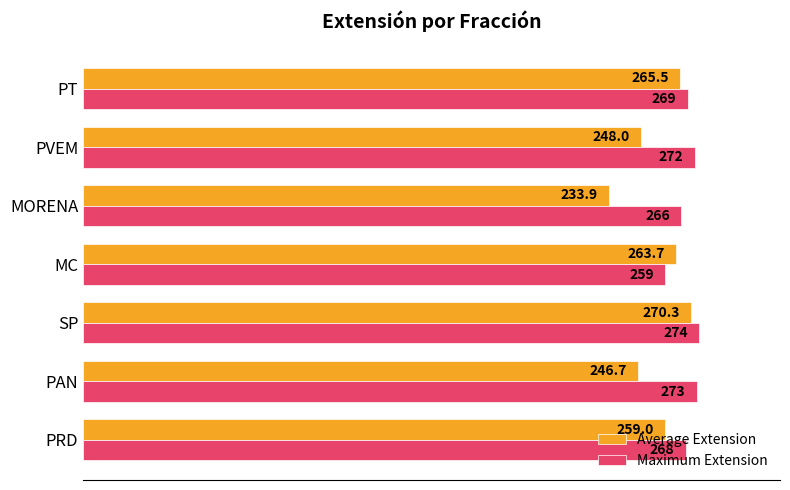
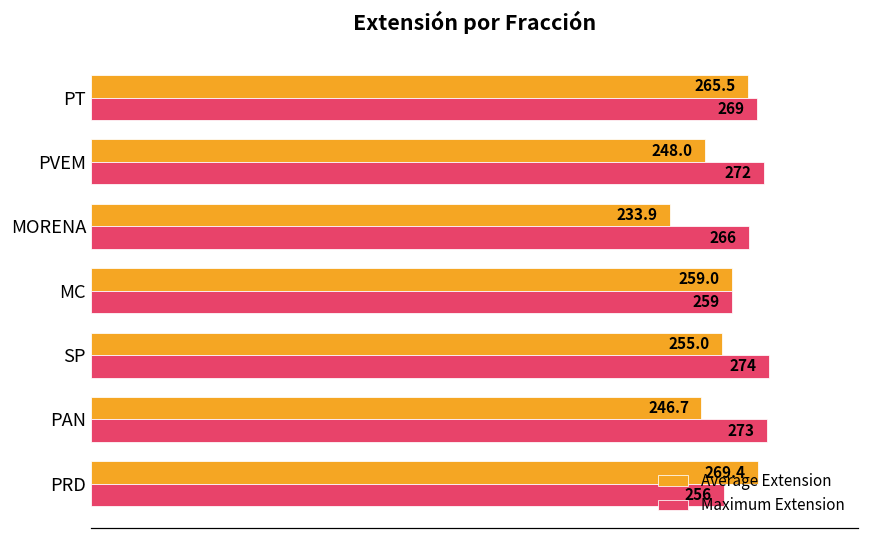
Average Extension, MC: 263.7 -> 259.0
Average Extension, SP: 270.3 -> 255.0
Average Extension, PRD: 259.0 -> 269.4
Maximum Extension, PRD: 268 -> 256
